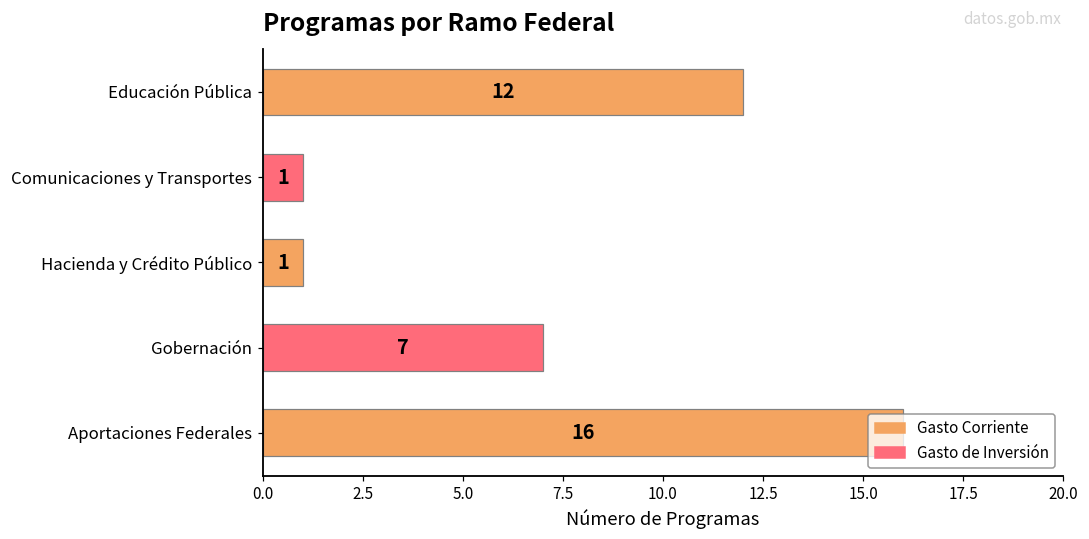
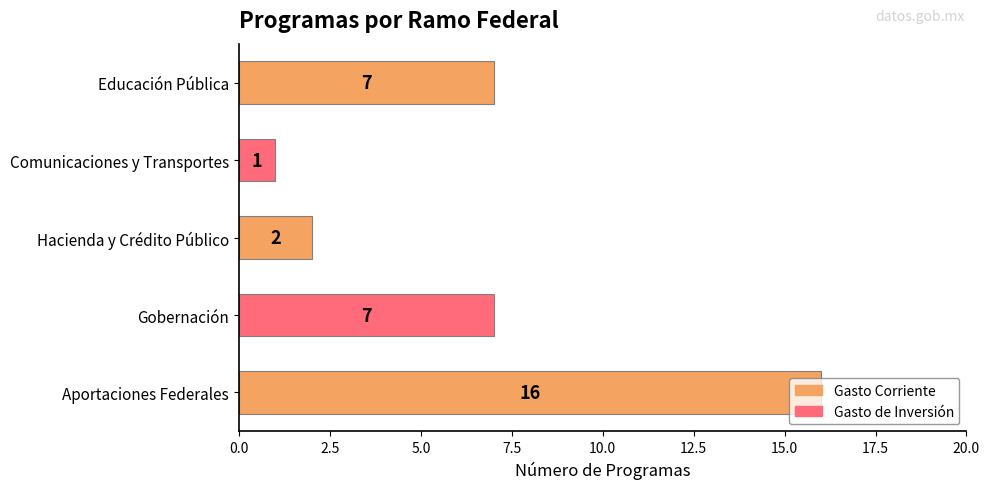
Educación Pública: 12 -> 7
Hacienda y Crédito Público: 1 -> 2
